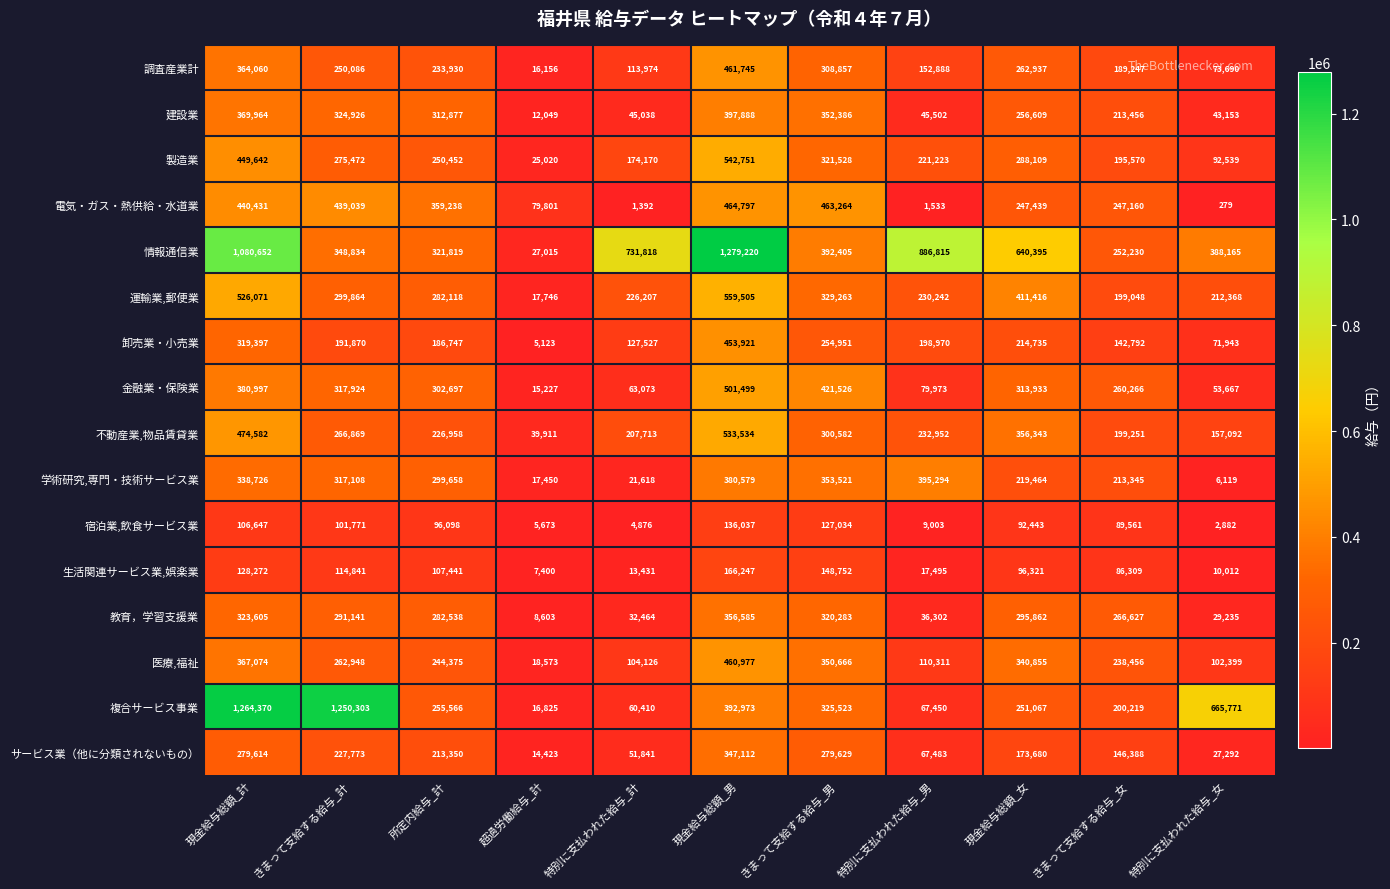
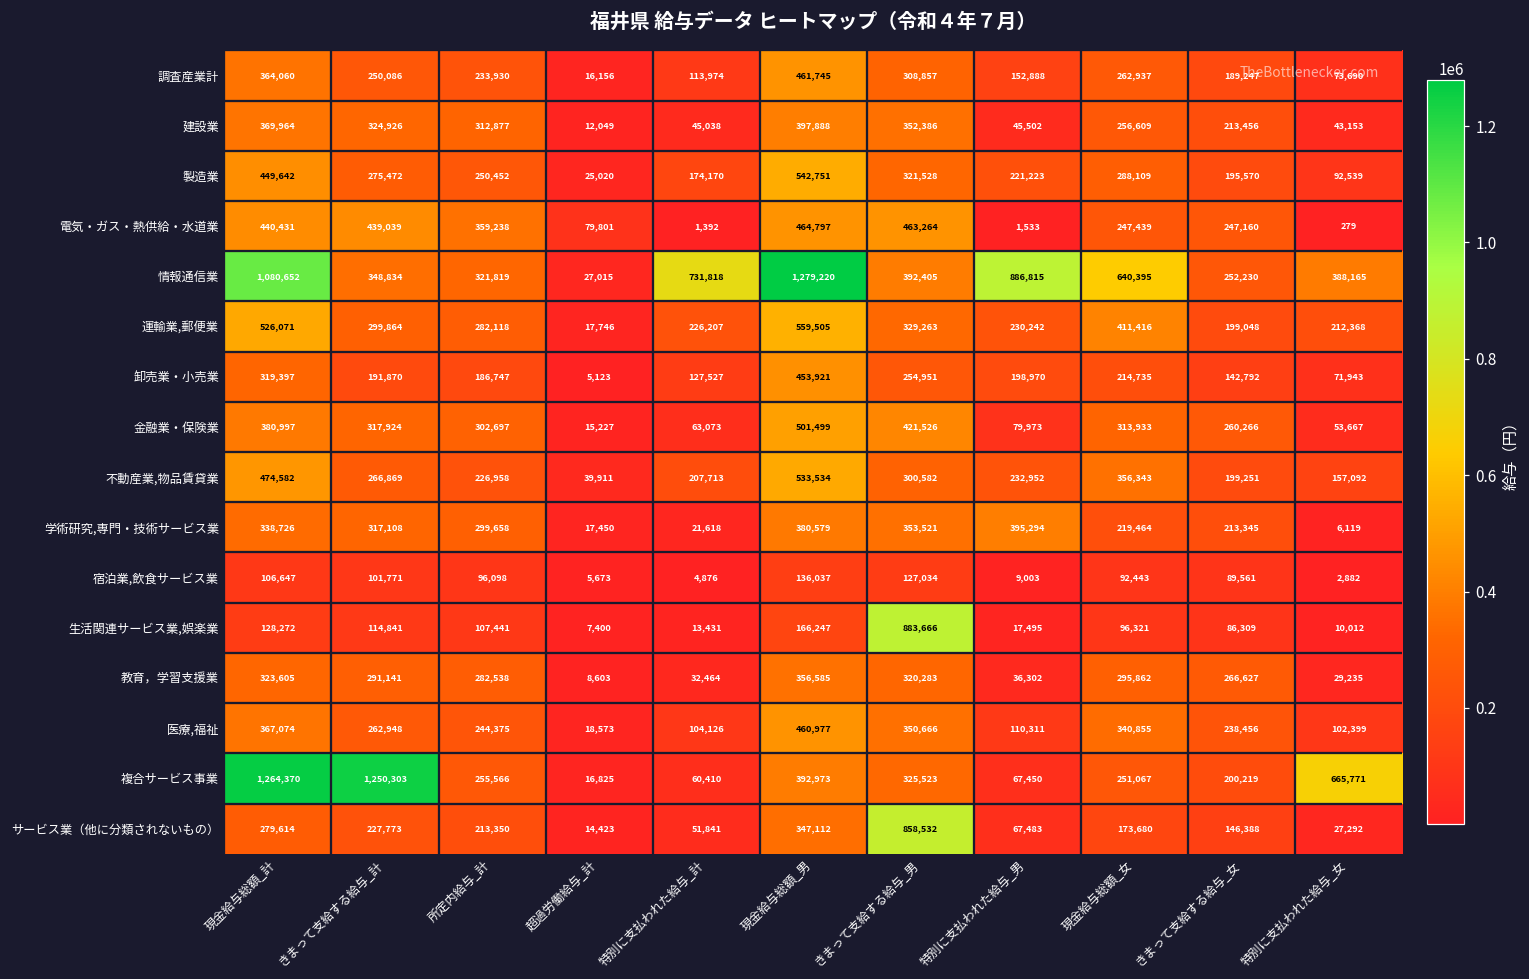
生活関連サービス業,娯楽業, きまって支給する給与_男: 148,752 -> 883,666
サービス業（他に分類されないもの）, きまって支給する給与_男: 279,629 -> 858,532
